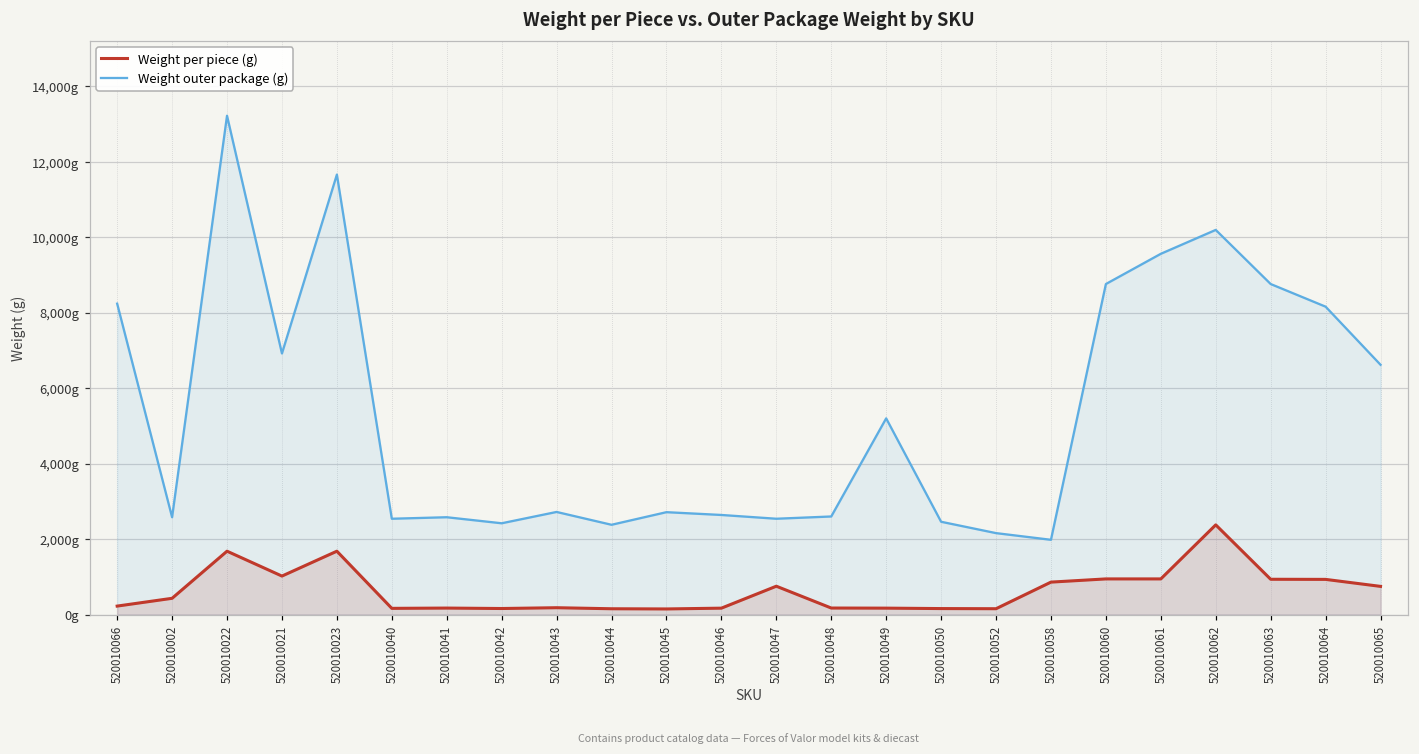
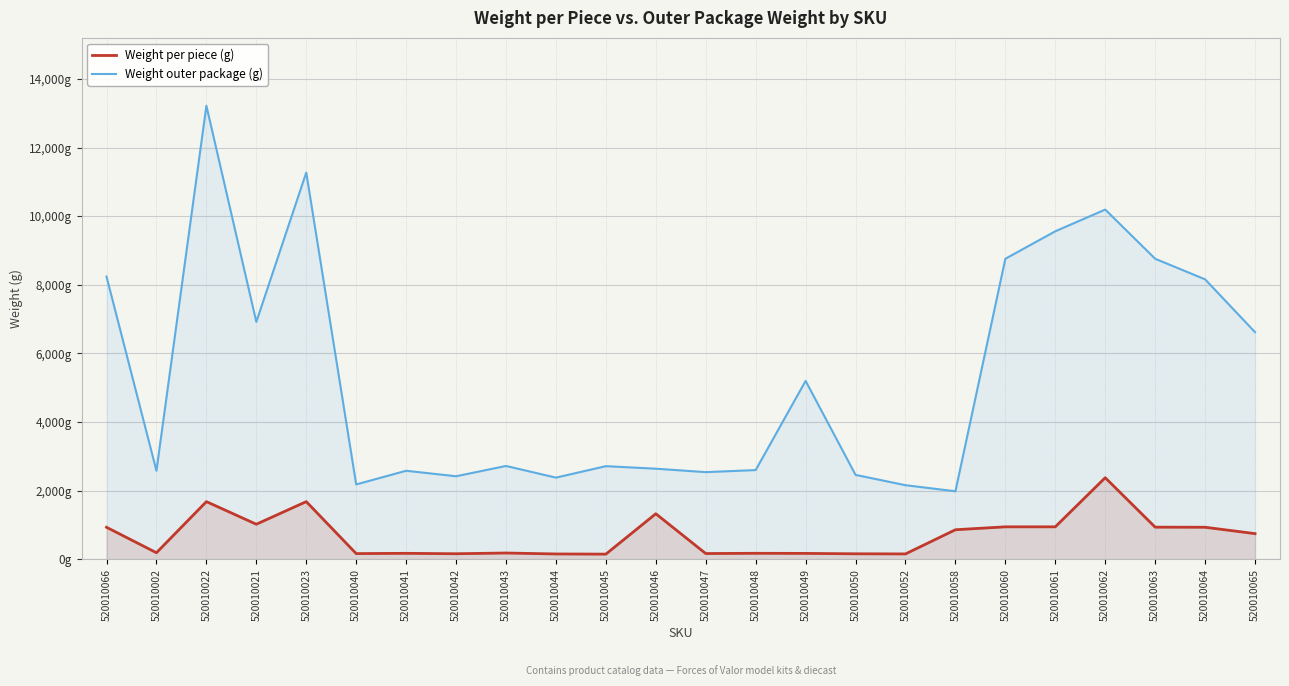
Weight per piece (g), 520010066: 200g -> 900g
Weight per piece (g), 520010002: 400g -> 200g
Weight outer package (g), 520010023: 11,700g -> 11,300g
Weight outer package (g), 520010040: 2,500g -> 2,200g
Weight per piece (g), 520010046: 200g -> 1,300g
Weight per piece (g), 520010047: 800g -> 200g
